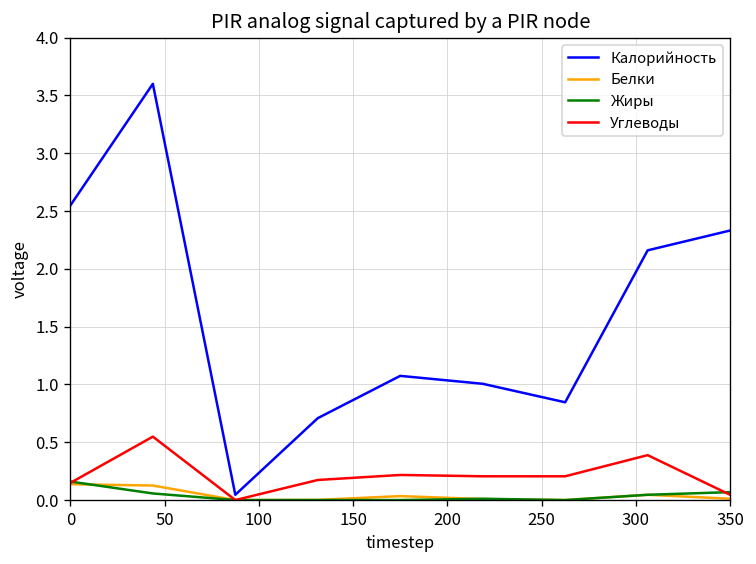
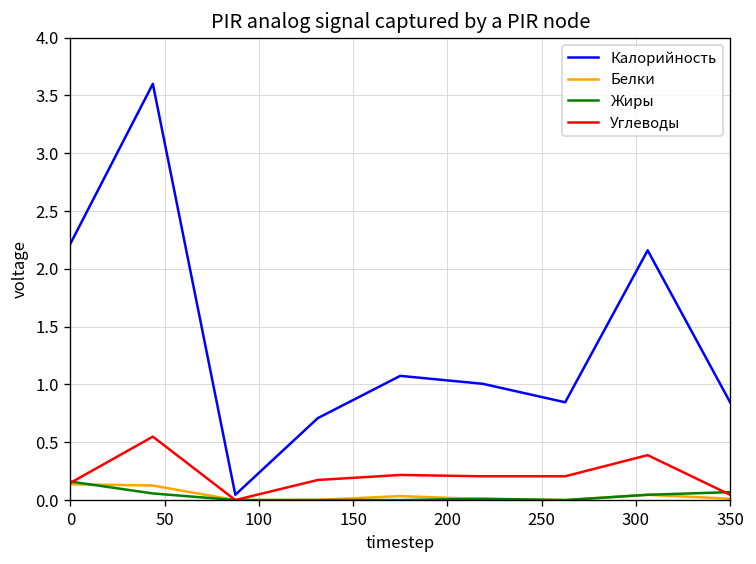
Калорийность, 0: 2.5 -> 2.2
Калорийность, 350: 2.3 -> 0.8
